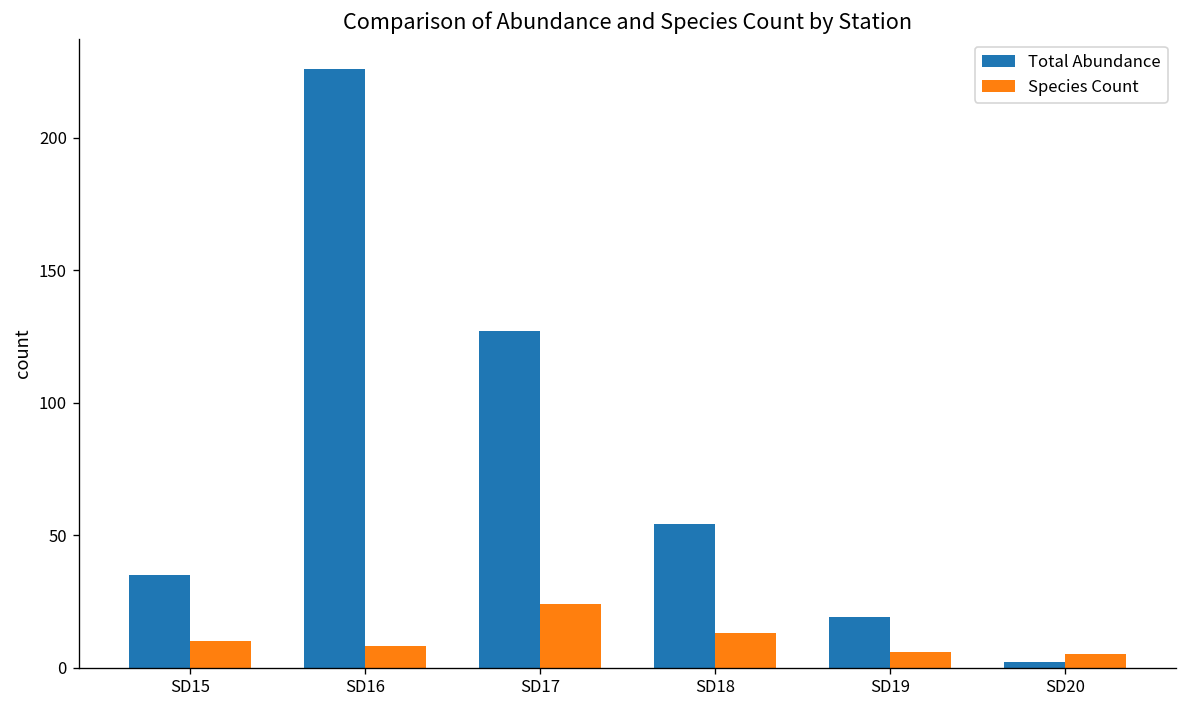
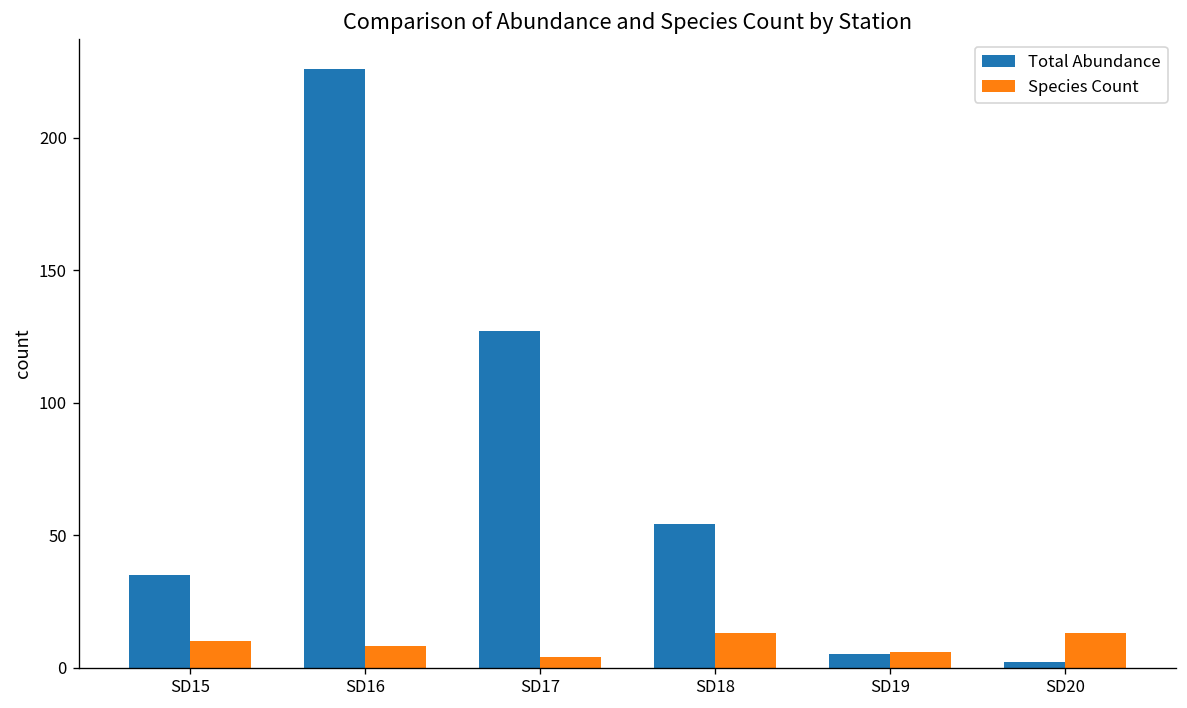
Species Count, SD17: 24 -> 4
Total Abundance, SD19: 19 -> 5
Species Count, SD20: 5 -> 13
